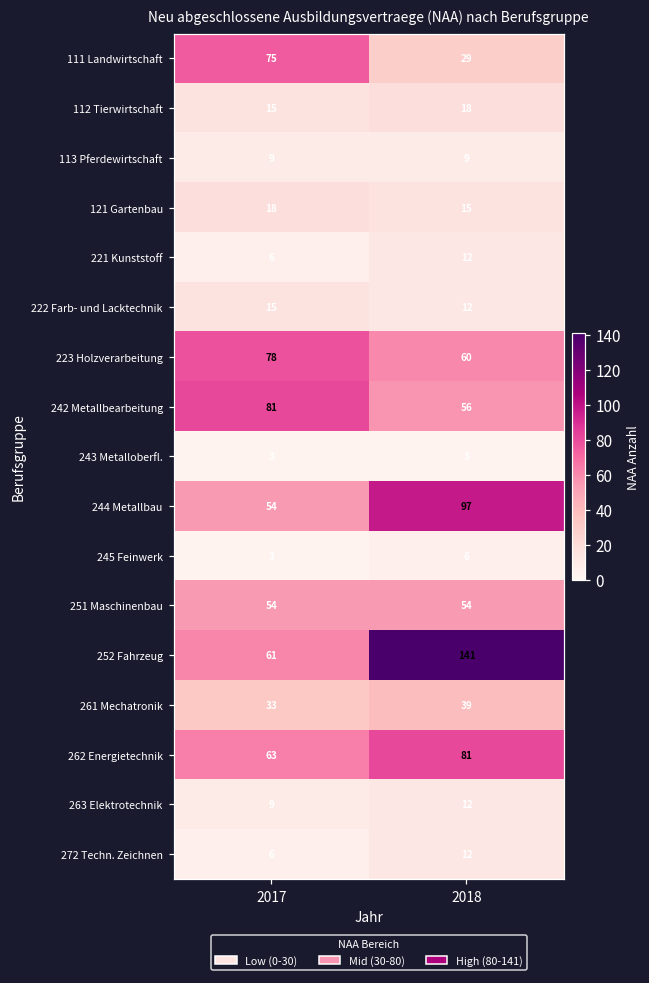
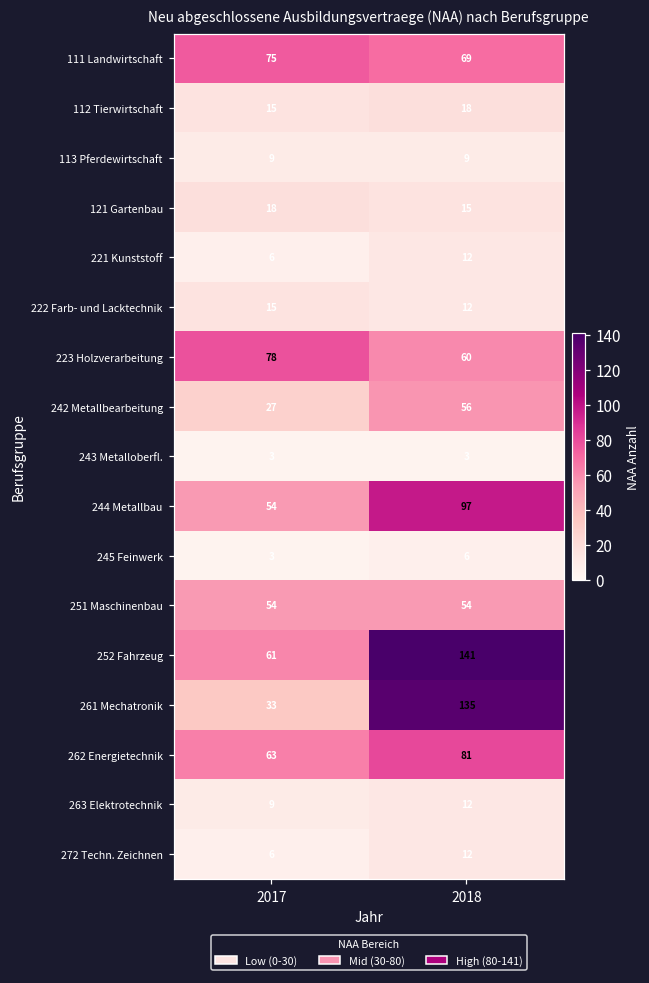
111 Landwirtschaft, 2018: 29 -> 69
242 Metallbearbeitung, 2017: 81 -> 27
261 Mechatronik, 2018: 39 -> 135
